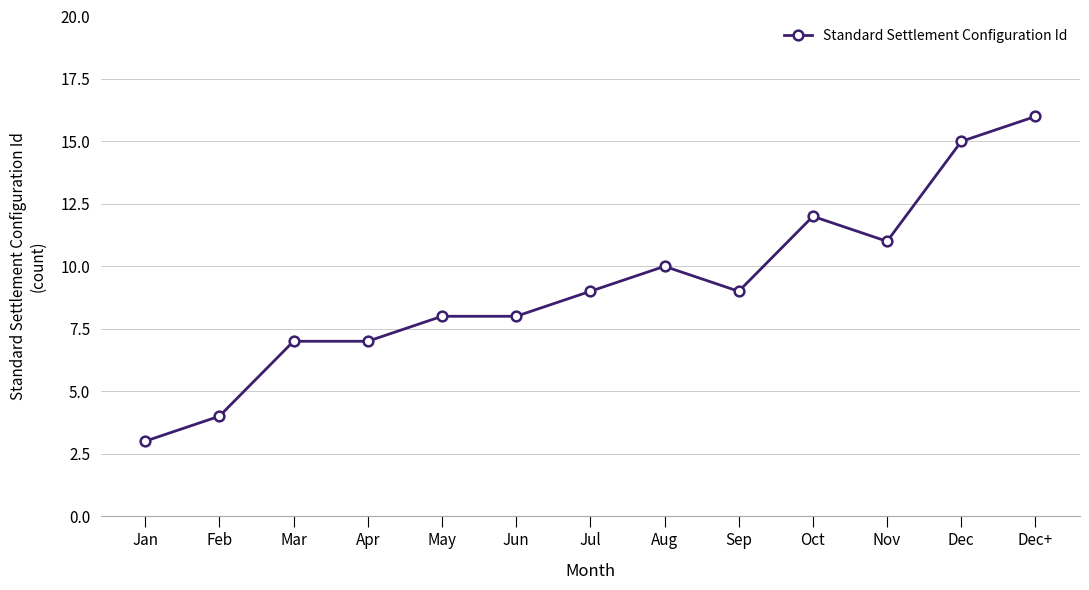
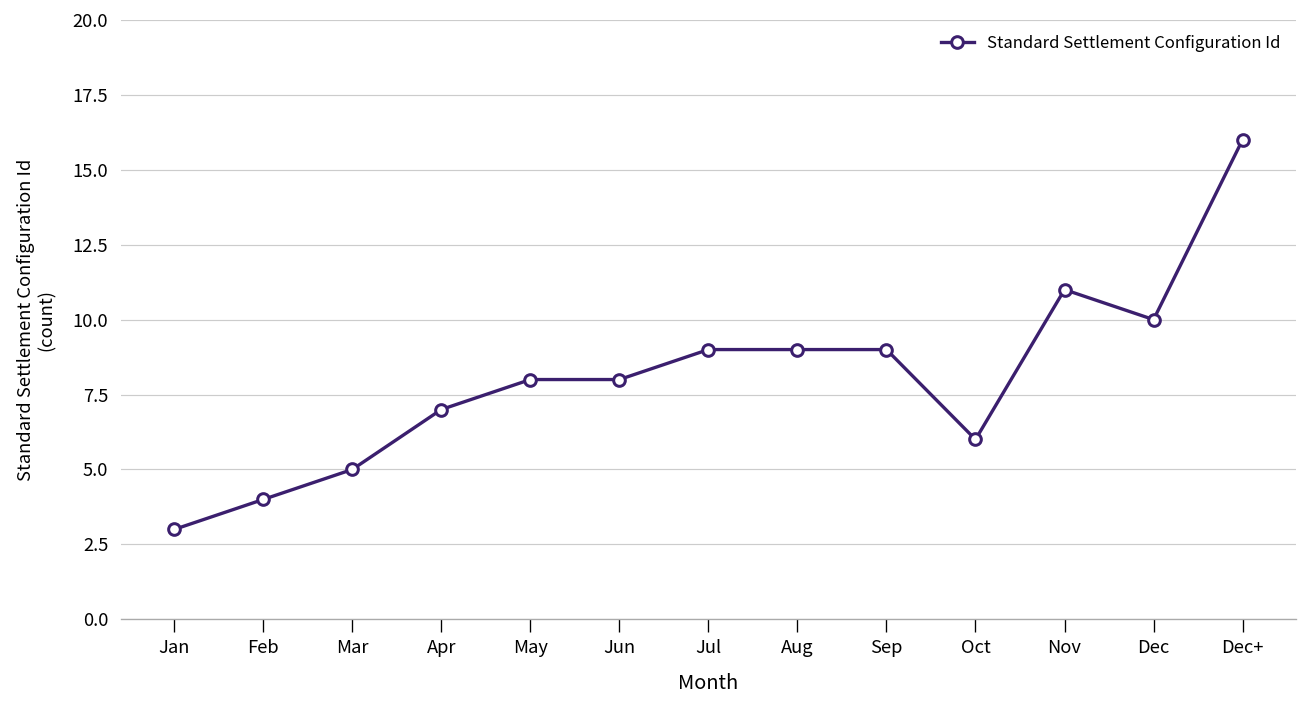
Mar: 7 -> 5
Aug: 10 -> 9
Oct: 12 -> 6
Dec: 15 -> 10
